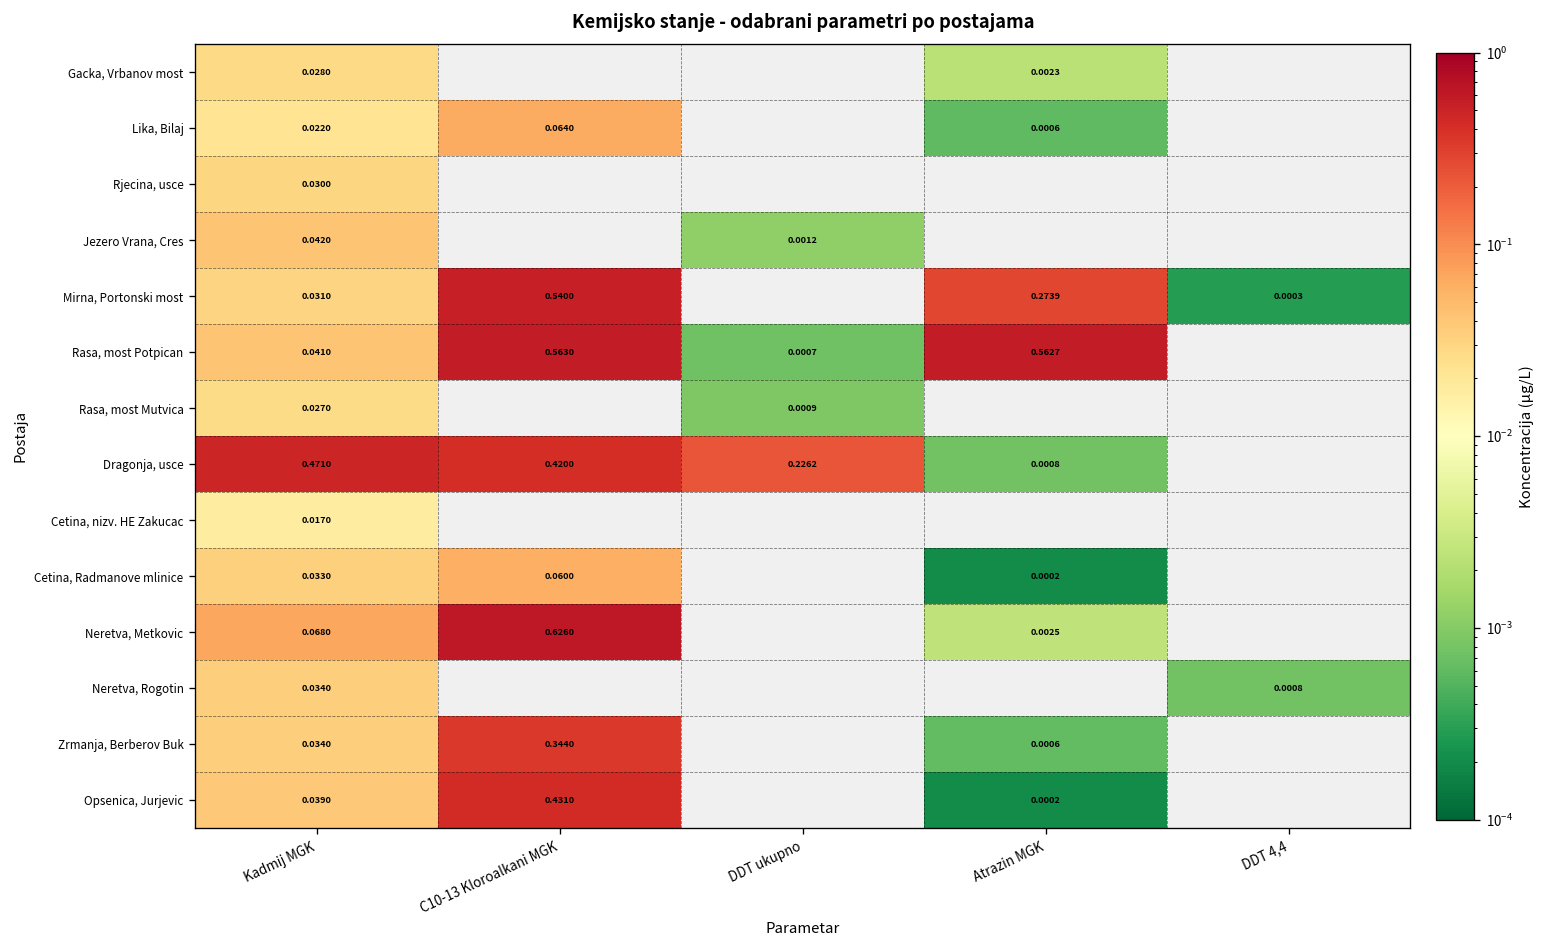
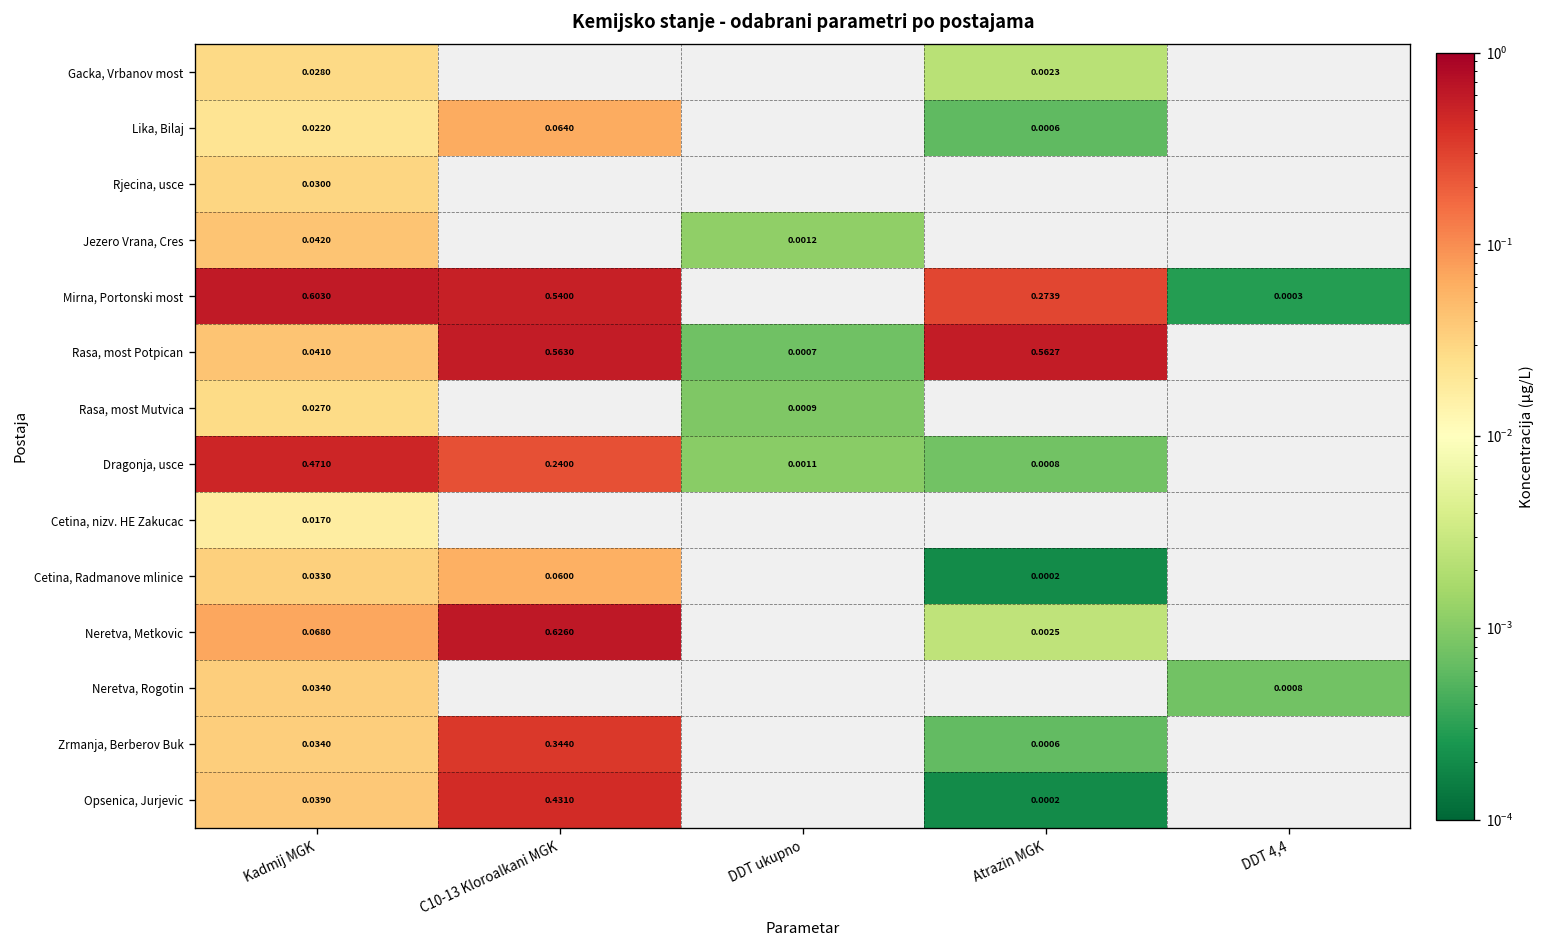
Mirna, Portonski most, Kadmij MGK: 0.0310 -> 0.6030
Dragonja, usce, C10-13 Kloroalkani MGK: 0.4200 -> 0.2400
Dragonja, usce, DDT ukupno: 0.2262 -> 0.0011
